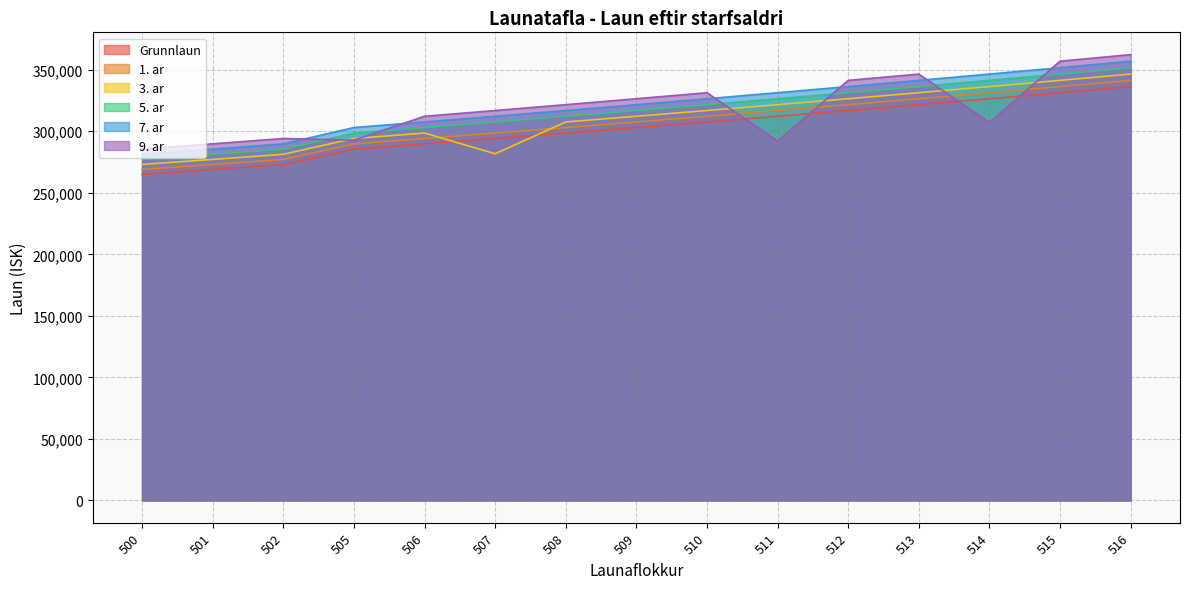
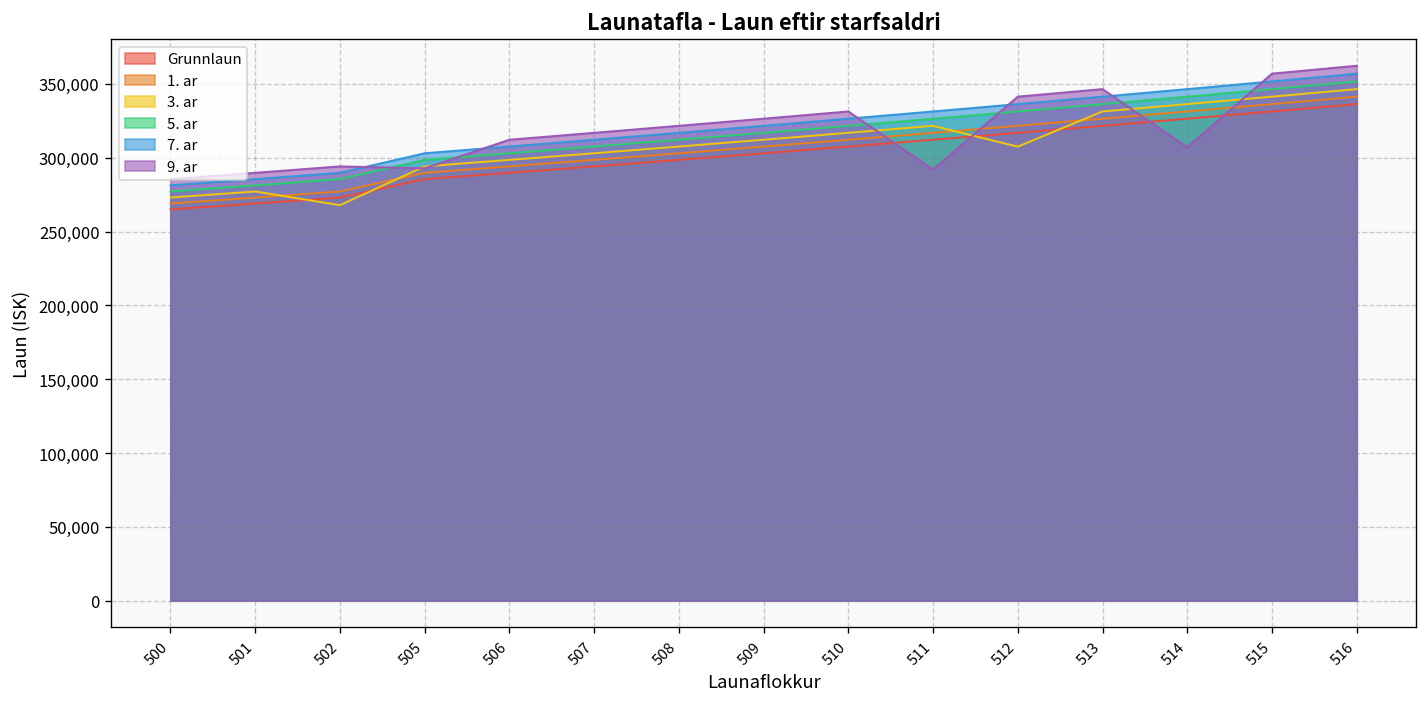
3. ar, 502: 281,000 -> 268,000
3. ar, 507: 282,000 -> 303,000
3. ar, 512: 326,000 -> 307,000
